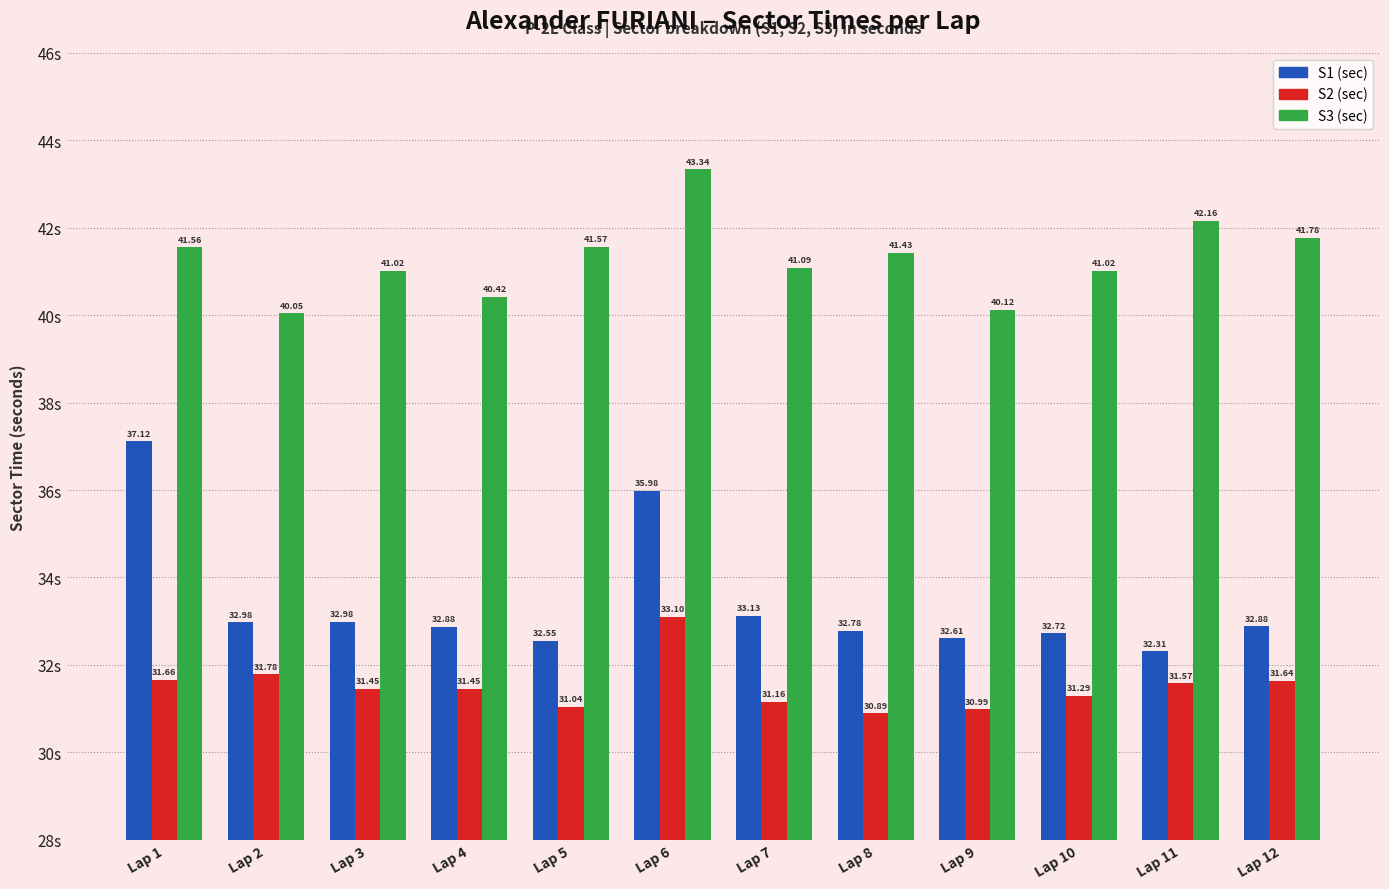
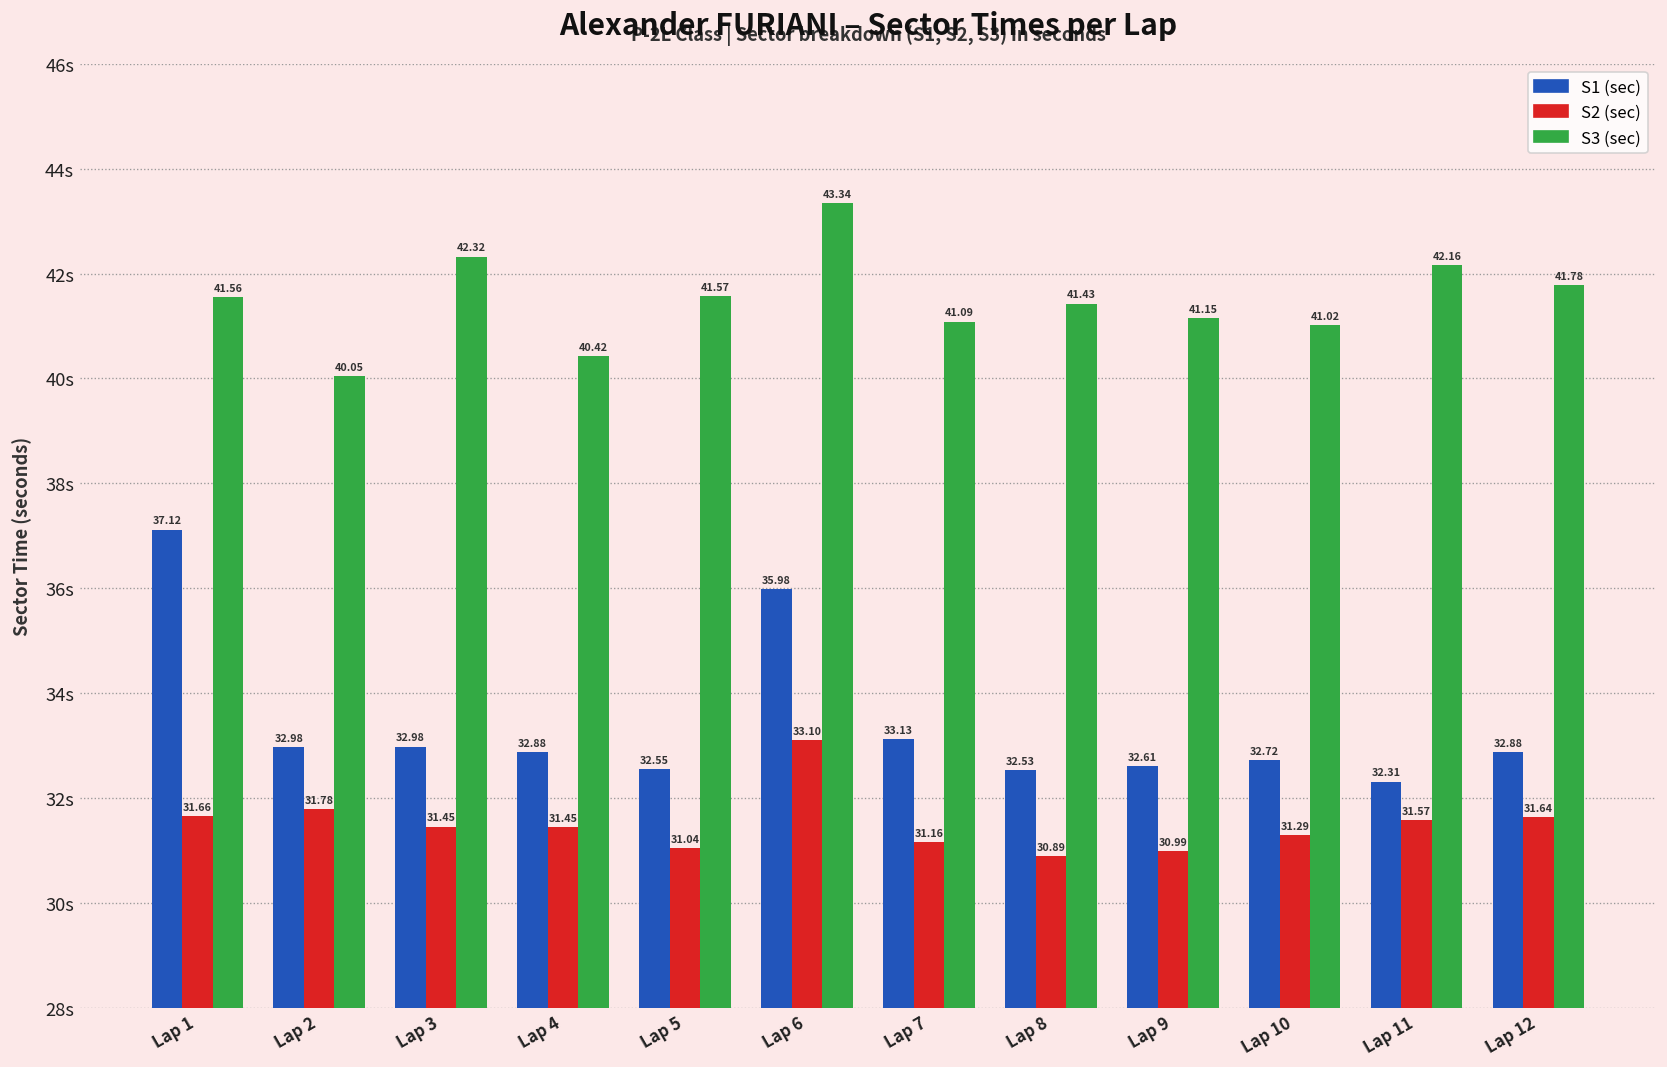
S3 (sec), Lap 3: 41.02 -> 42.32
S1 (sec), Lap 8: 32.78 -> 32.53
S3 (sec), Lap 9: 40.12 -> 41.15
